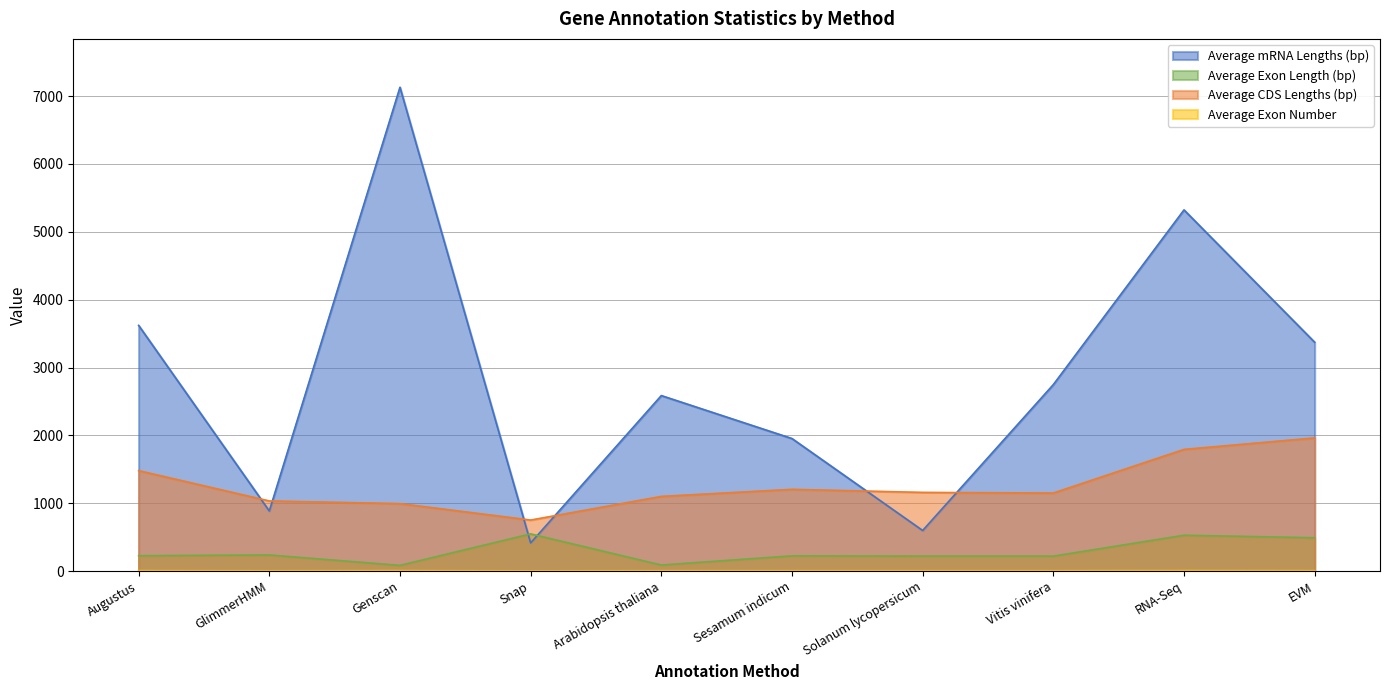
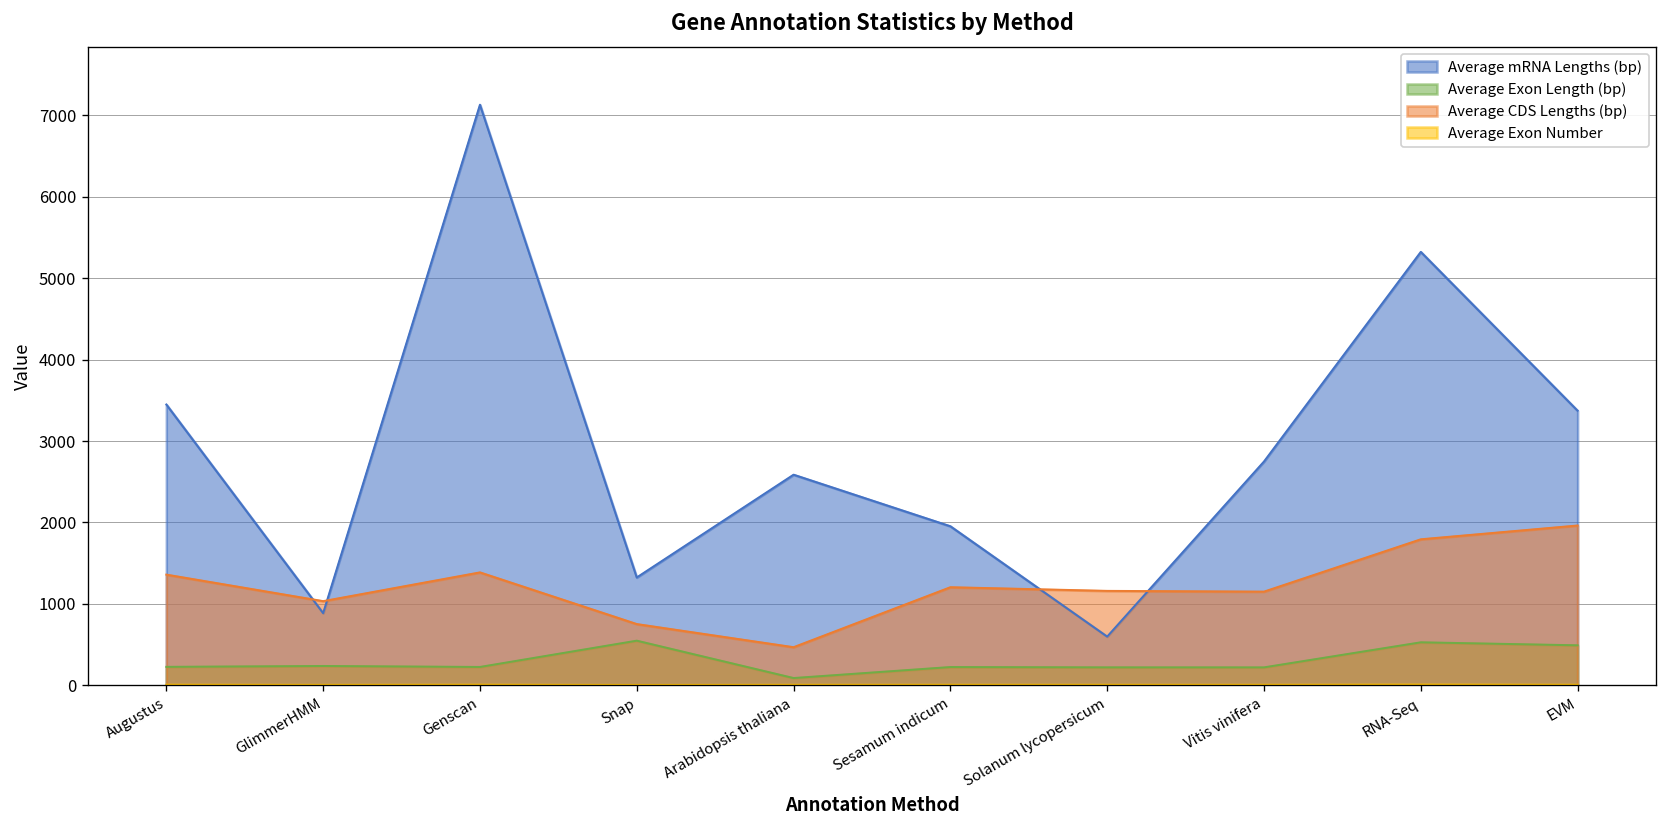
Average mRNA Lengths (bp), Augustus: 3600 -> 3400
Average CDS Lengths (bp), Augustus: 1500 -> 1400
Average Exon Length (bp), Genscan: 100 -> 200
Average CDS Lengths (bp), Genscan: 1000 -> 1400
Average mRNA Lengths (bp), Snap: 400 -> 1300
Average CDS Lengths (bp), Arabidopsis thaliana: 1100 -> 500
